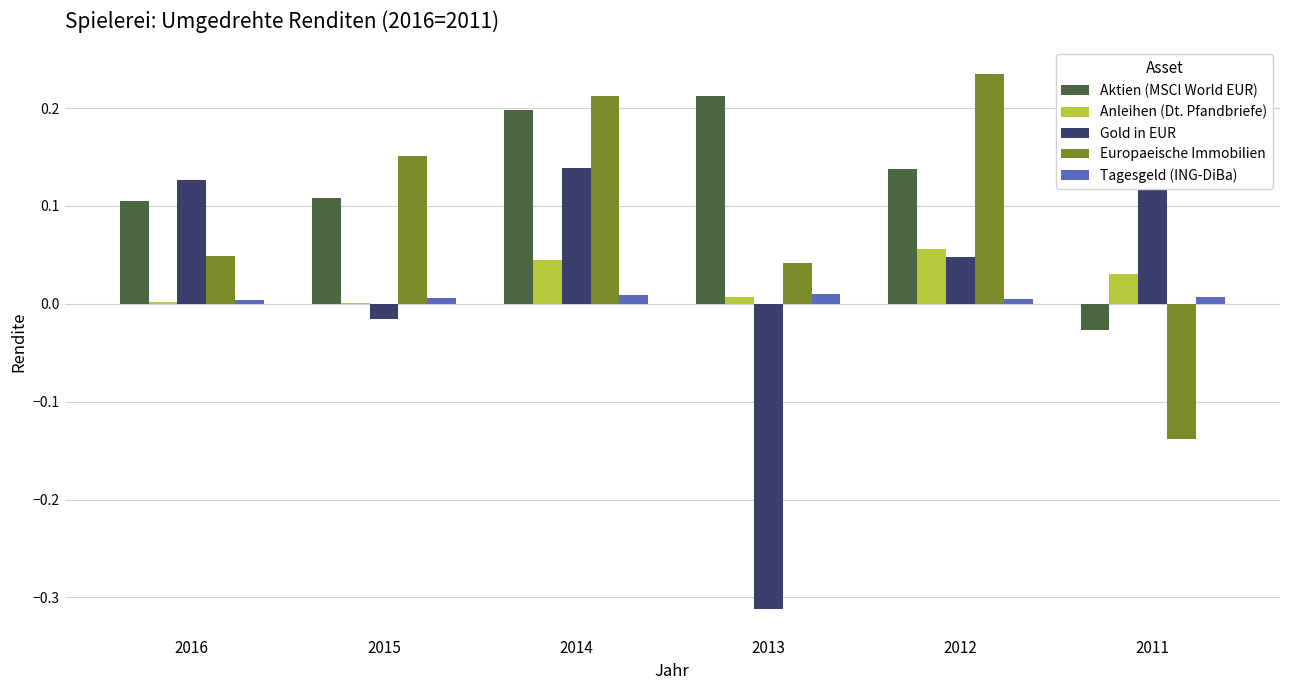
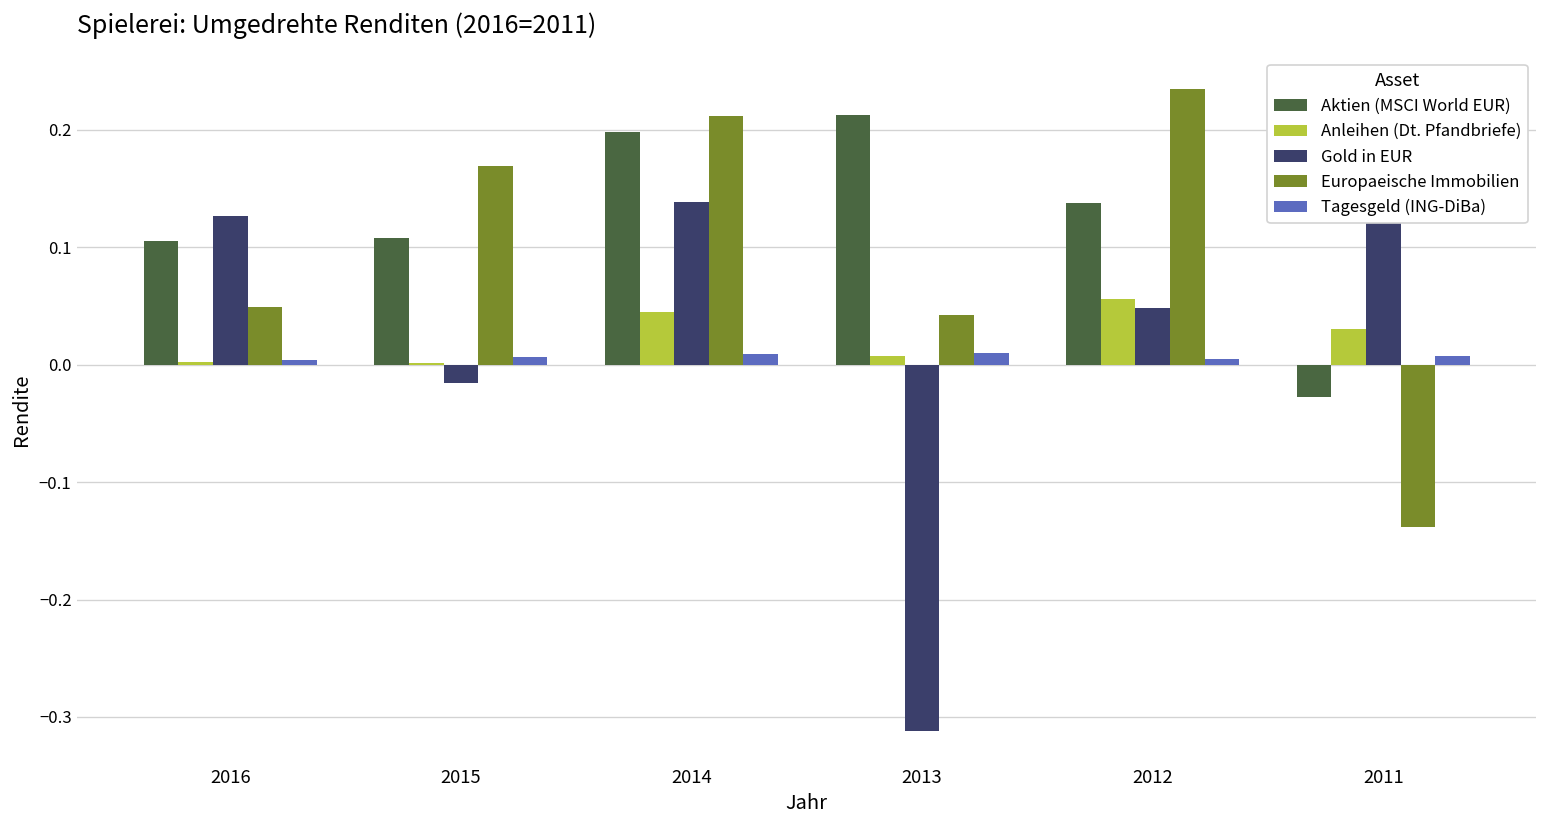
Europaeische Immobilien, 2015: 0.15 -> 0.17
